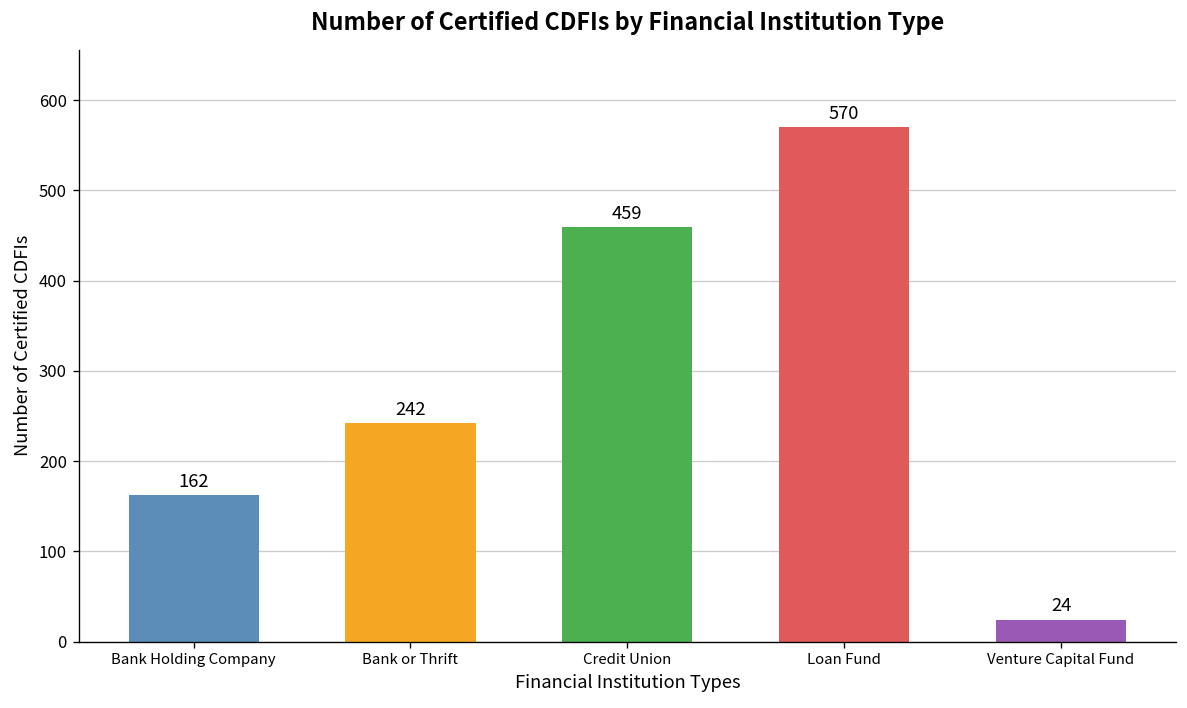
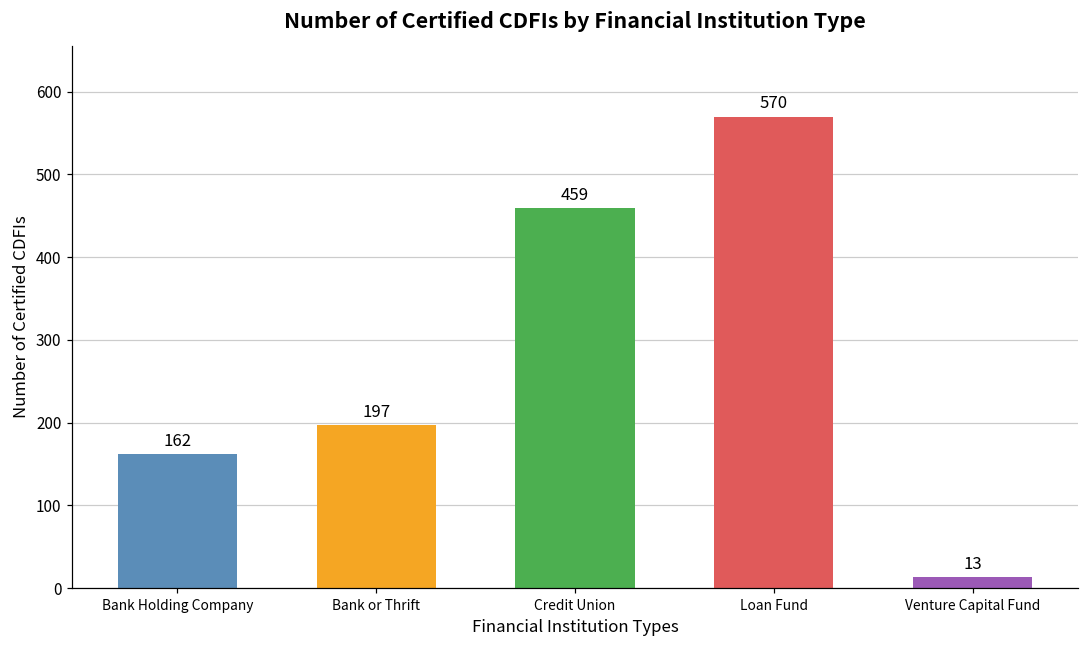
Bank or Thrift: 242 -> 197
Venture Capital Fund: 24 -> 13
